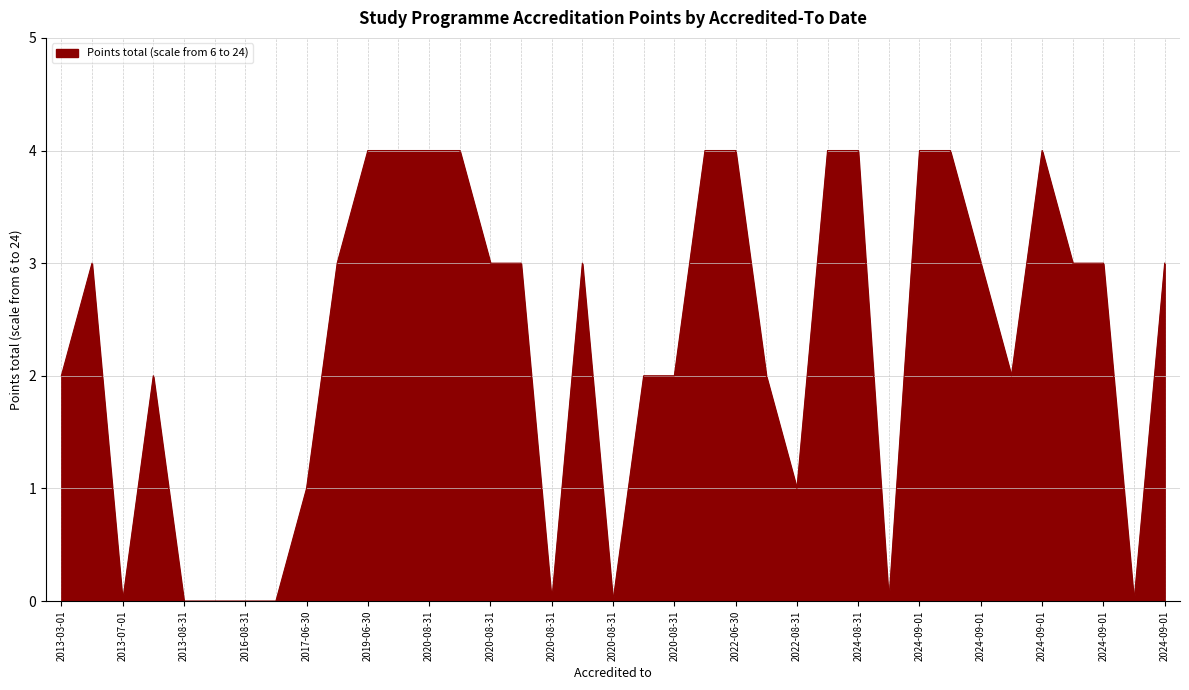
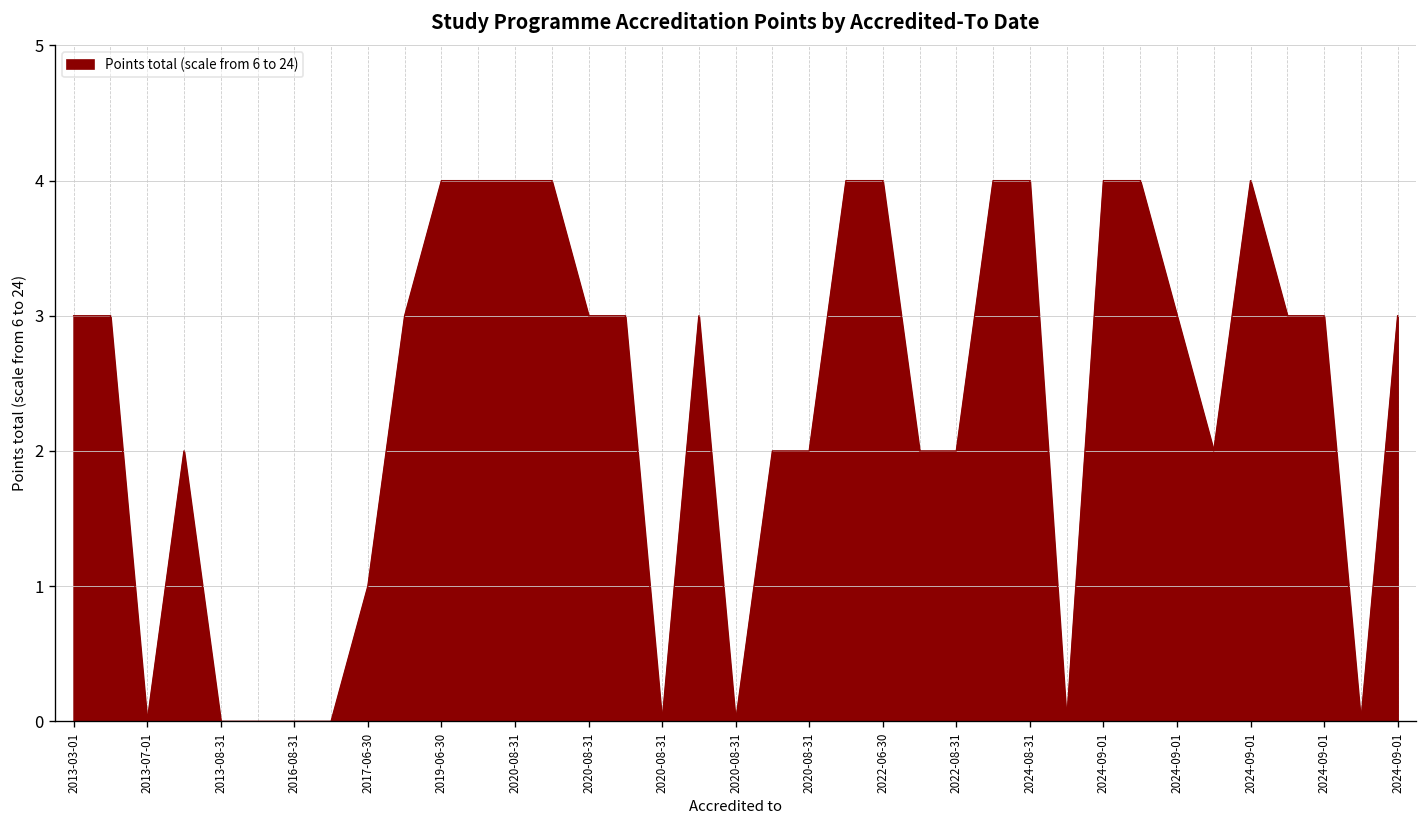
2013-03-01: 2 -> 3
2022-08-31: 1 -> 2
